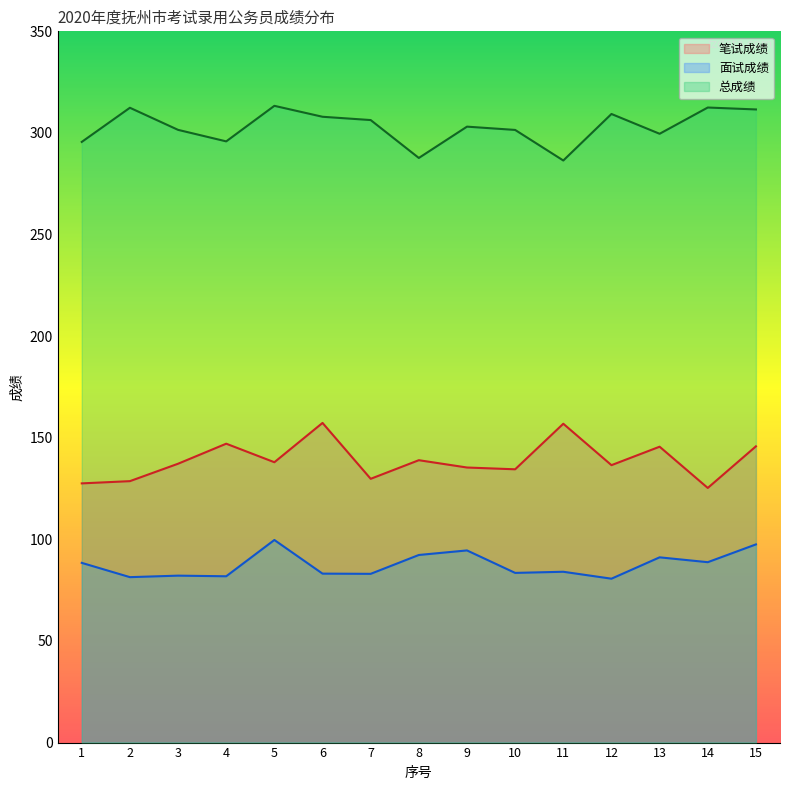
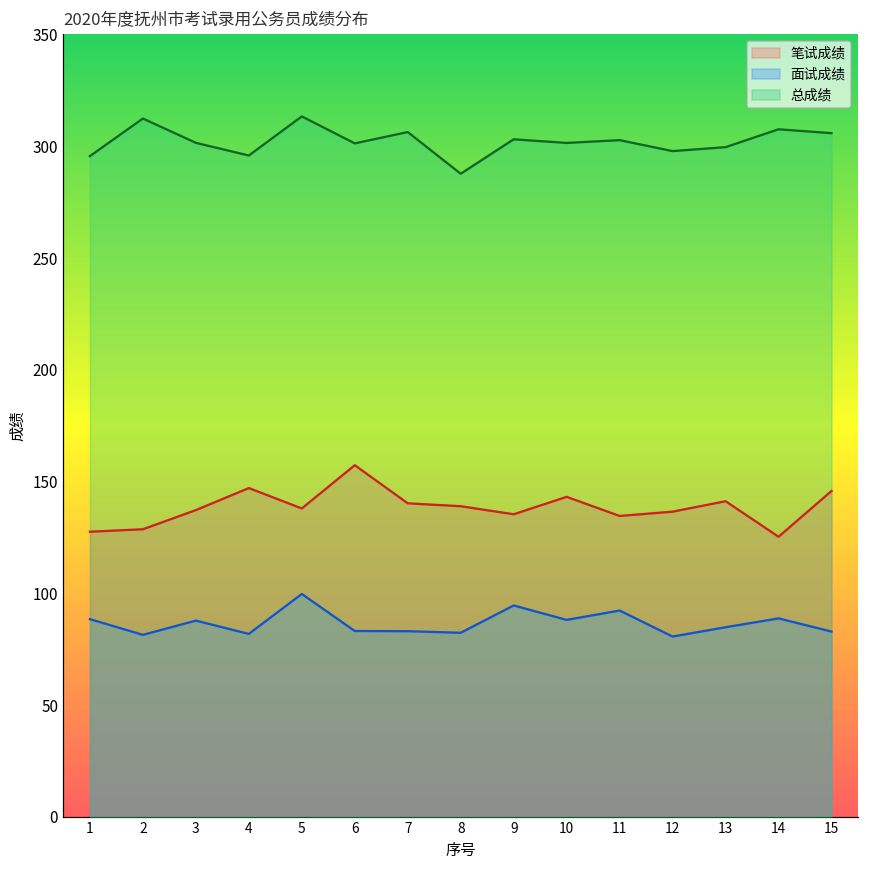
面试成绩, 3: 82 -> 88
总成绩, 6: 308 -> 301
笔试成绩, 7: 130 -> 140
面试成绩, 8: 92 -> 82
笔试成绩, 10: 134 -> 143
面试成绩, 10: 84 -> 88
笔试成绩, 11: 157 -> 135
面试成绩, 11: 84 -> 92
总成绩, 11: 286 -> 303
总成绩, 12: 309 -> 298
笔试成绩, 13: 146 -> 141
面试成绩, 13: 91 -> 85
总成绩, 14: 313 -> 308
面试成绩, 15: 98 -> 83
总成绩, 15: 312 -> 306
